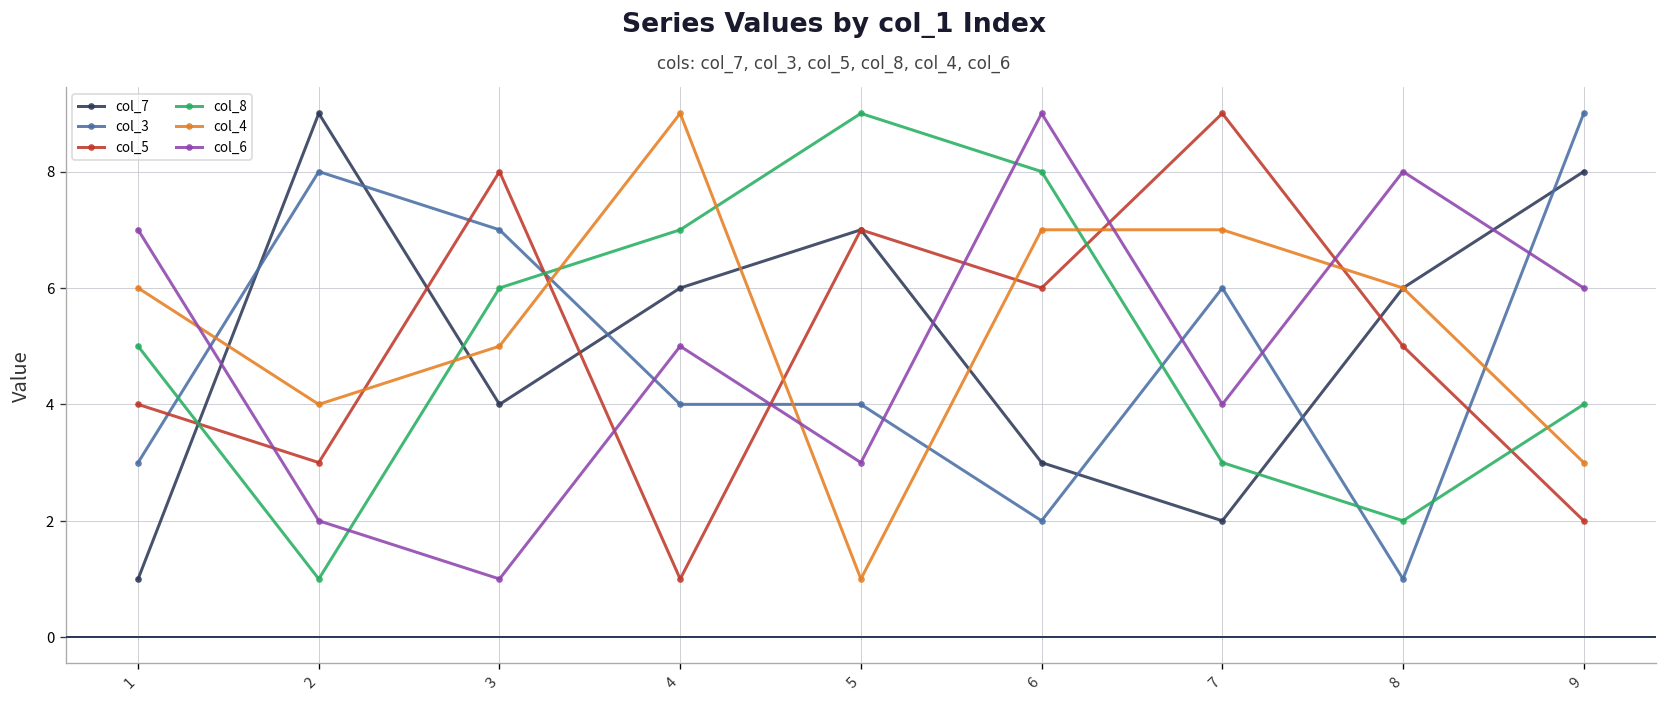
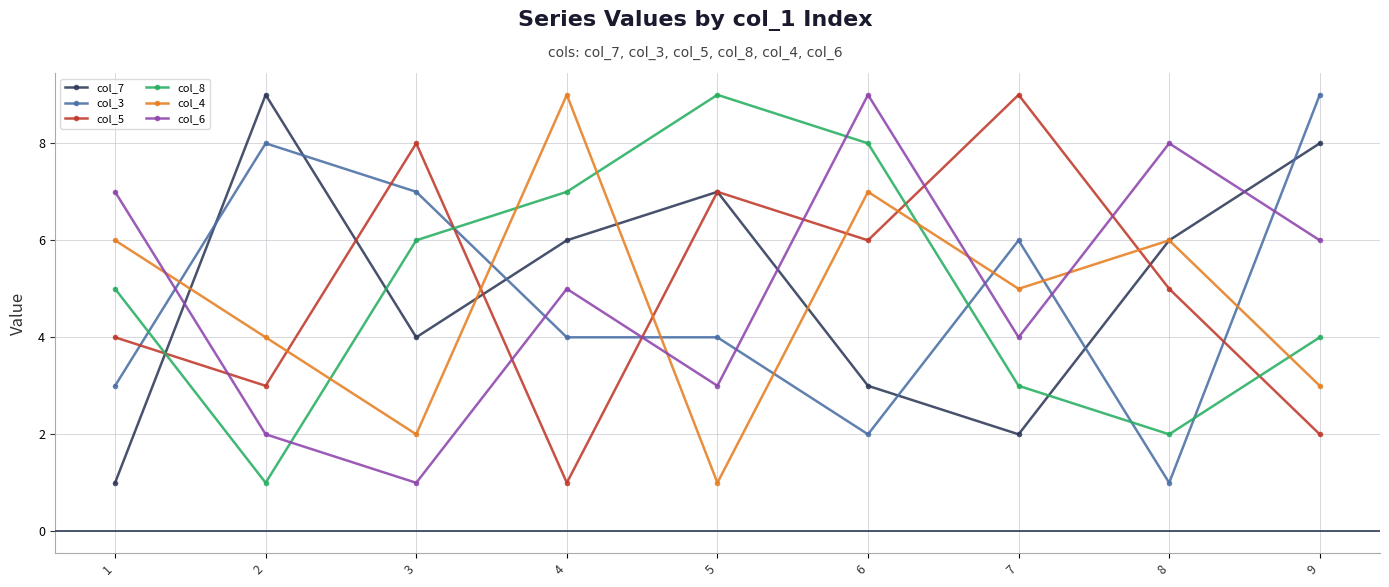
col_4, 3: 5 -> 2
col_4, 7: 7 -> 5
